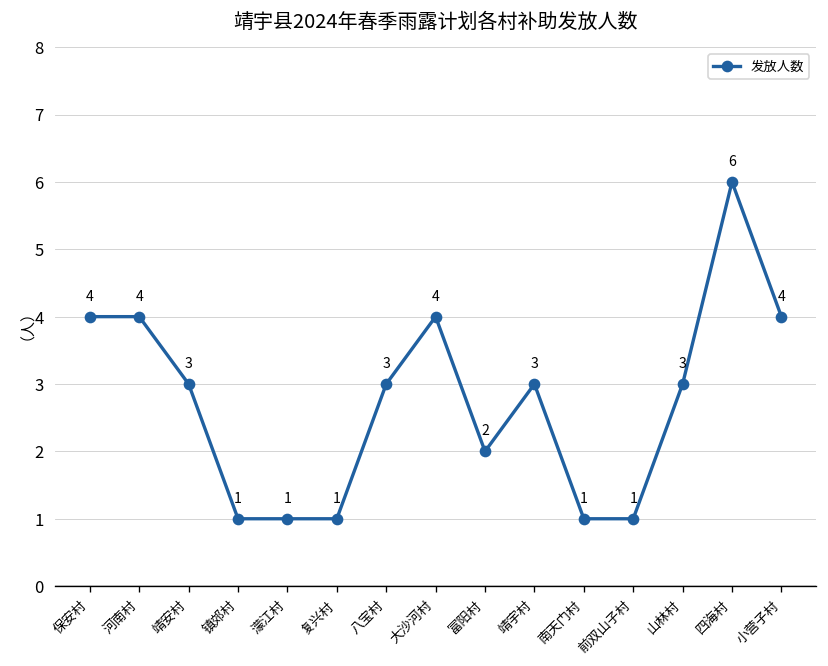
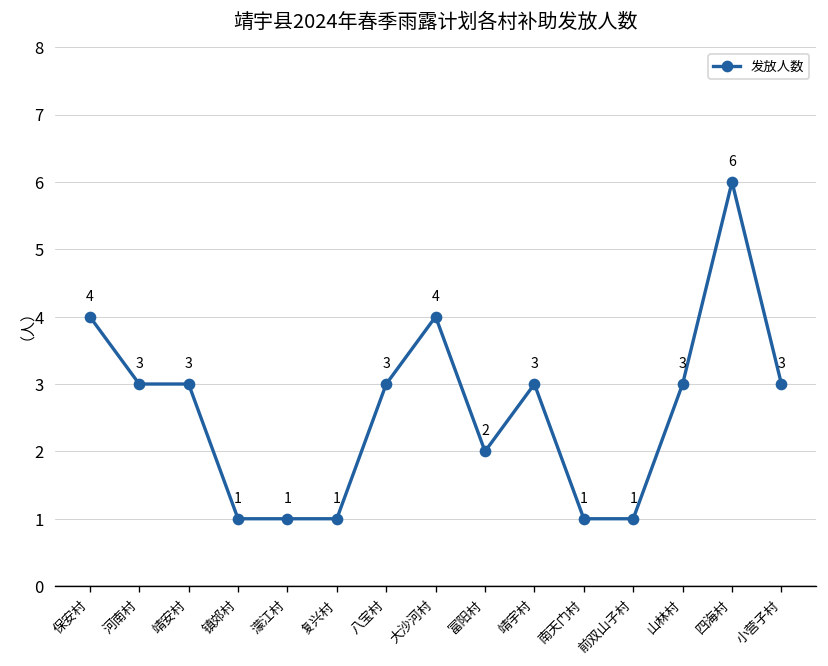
河南村: 4 -> 3
小营子村: 4 -> 3
